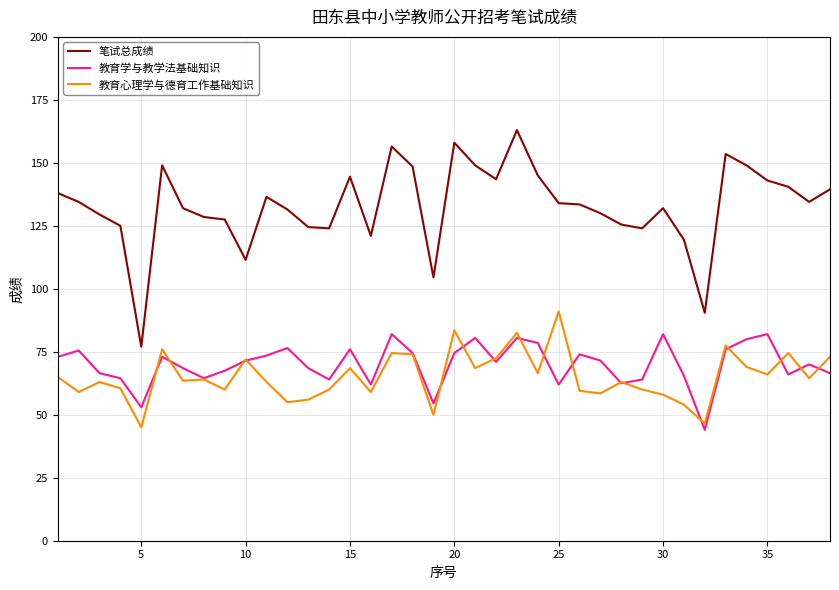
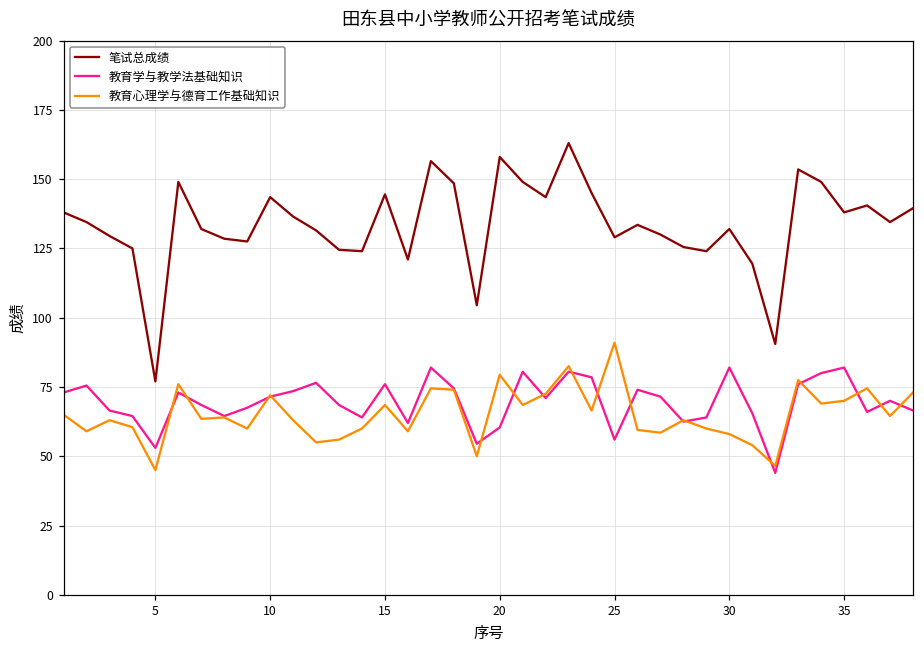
笔试总成绩, 10: 112 -> 144
教育学与教学法基础知识, 20: 75 -> 60
教育心理学与德育工作基础知识, 20: 84 -> 79
笔试总成绩, 25: 134 -> 129
教育学与教学法基础知识, 25: 62 -> 56
笔试总成绩, 35: 143 -> 138
教育心理学与德育工作基础知识, 35: 66 -> 70
